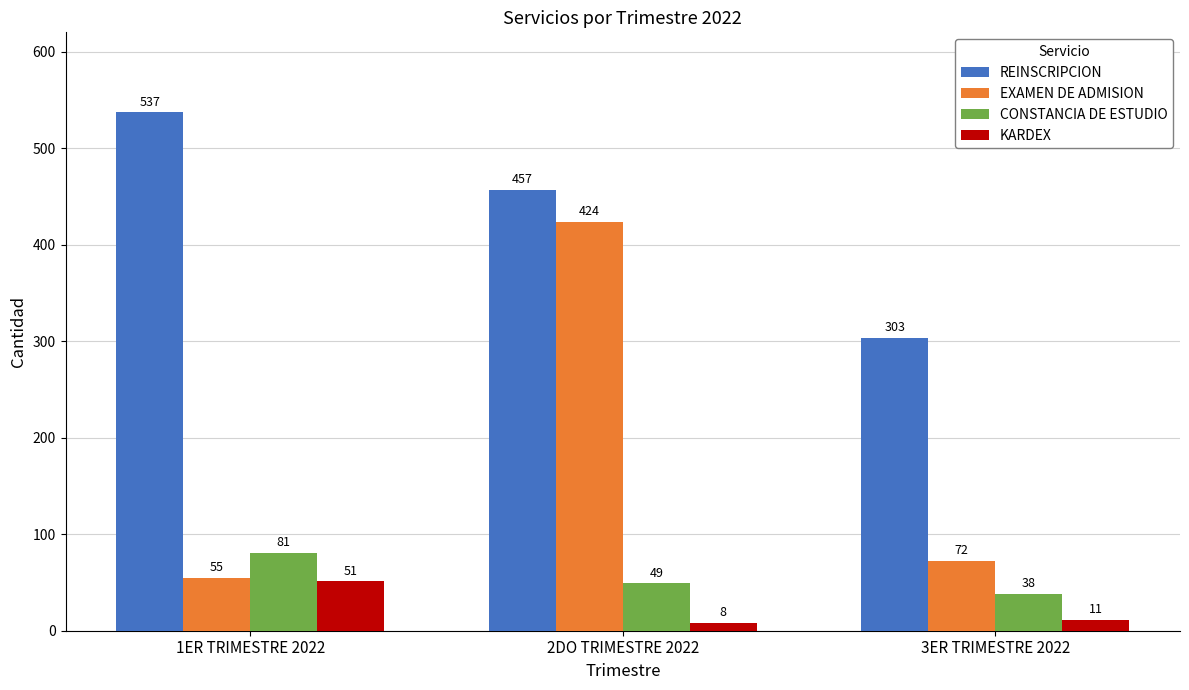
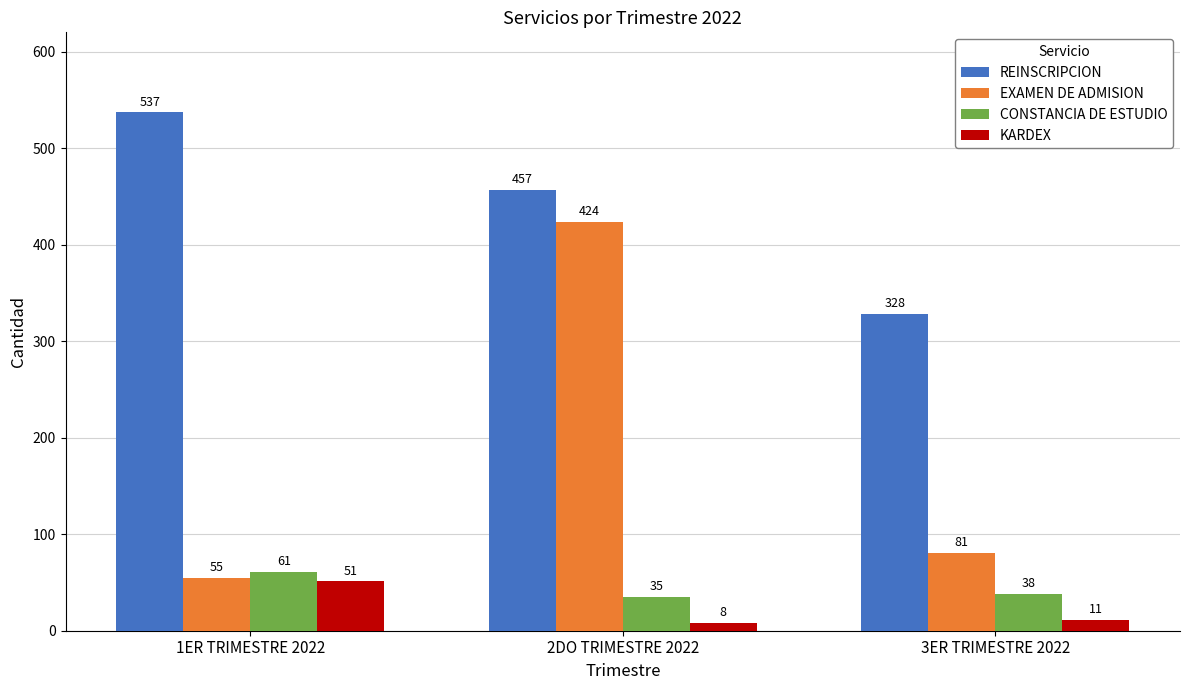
CONSTANCIA DE ESTUDIO, 1ER TRIMESTRE 2022: 81 -> 61
CONSTANCIA DE ESTUDIO, 2DO TRIMESTRE 2022: 49 -> 35
REINSCRIPCION, 3ER TRIMESTRE 2022: 303 -> 328
EXAMEN DE ADMISION, 3ER TRIMESTRE 2022: 72 -> 81
